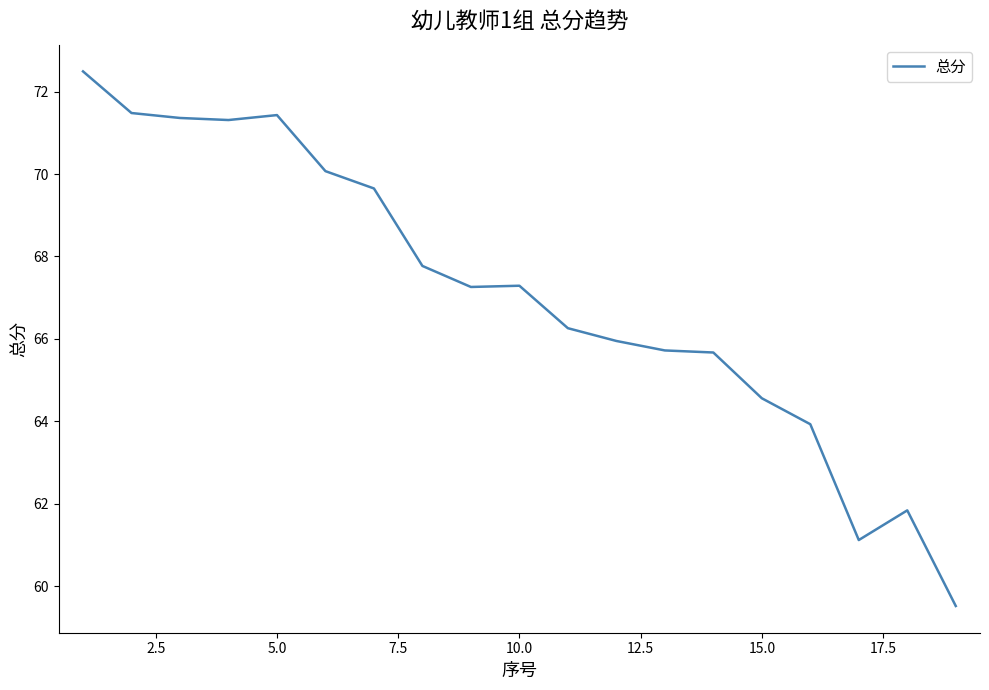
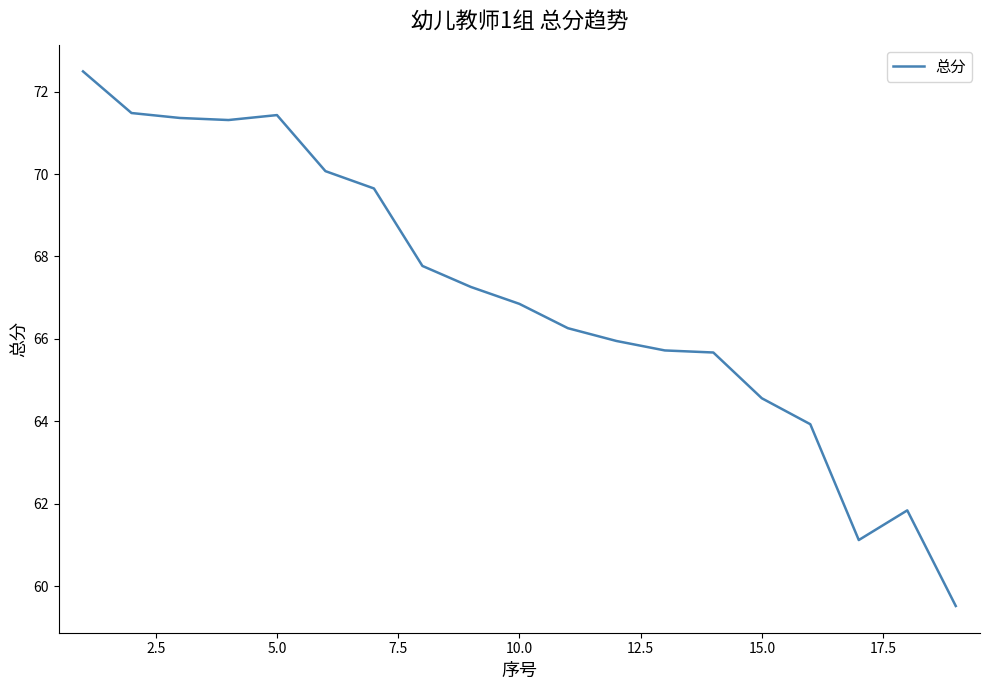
10.0: 67.3 -> 66.9
